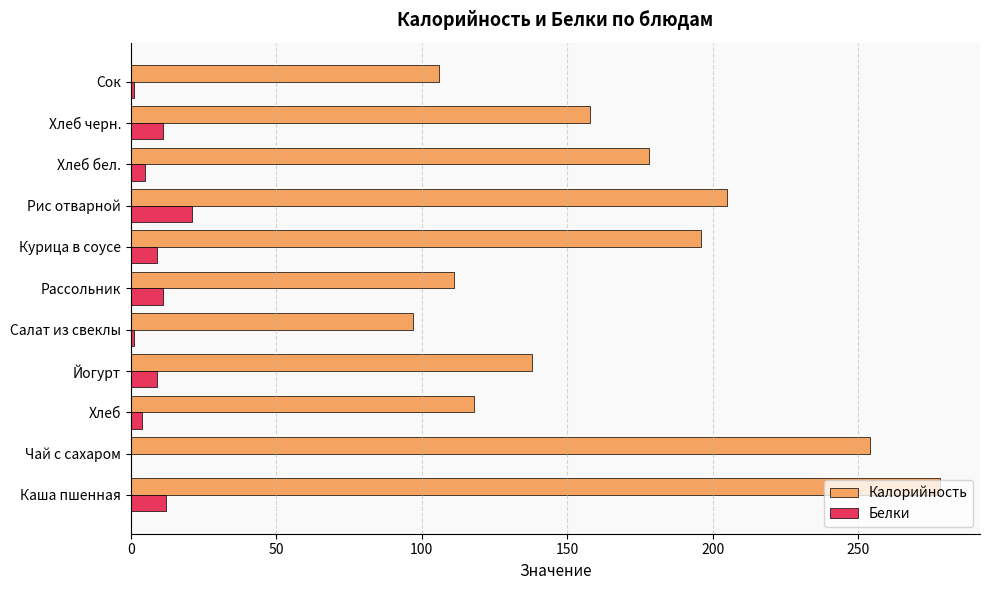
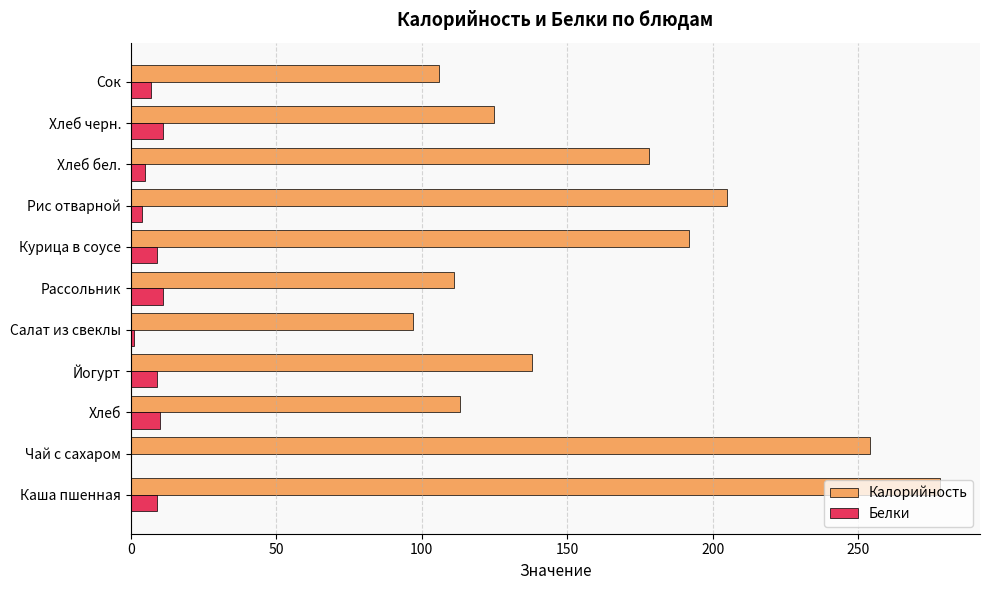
Белки, Сок: 1 -> 7
Калорийность, Хлеб черн.: 158 -> 125
Белки, Рис отварной: 21 -> 4
Калорийность, Курица в соусе: 196 -> 192
Калорийность, Хлеб: 118 -> 113
Белки, Хлеб: 4 -> 10
Белки, Каша пшенная: 12 -> 9
